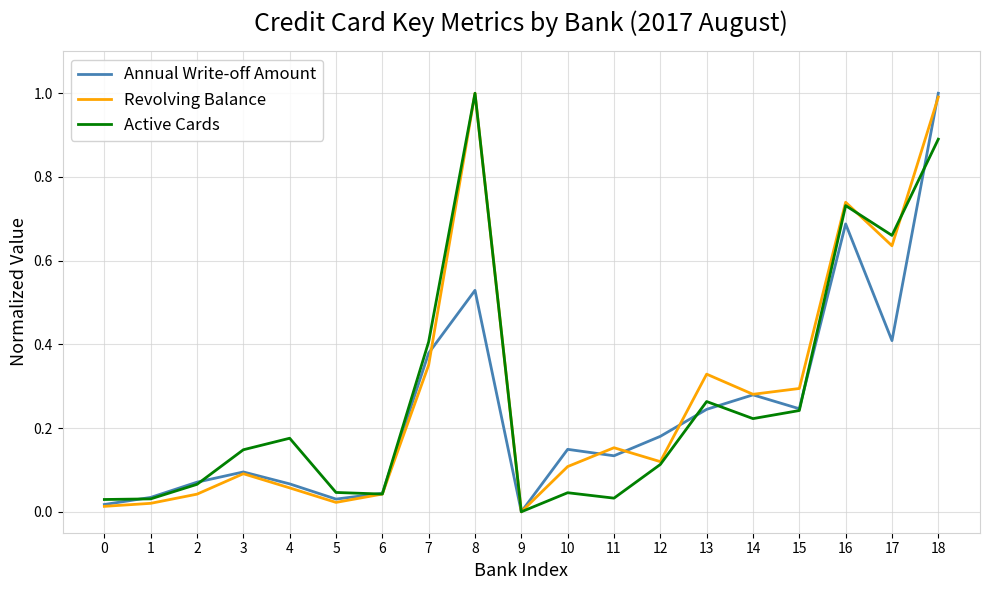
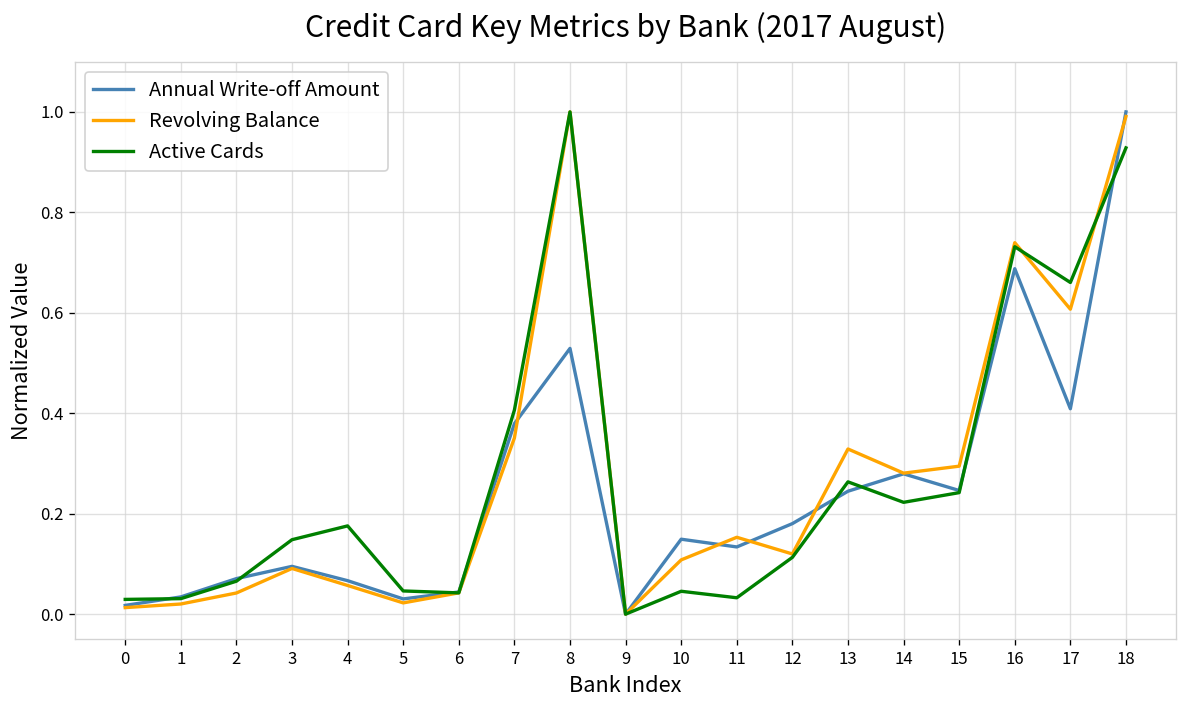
Revolving Balance, 17: 0.64 -> 0.61
Active Cards, 18: 0.89 -> 0.93
